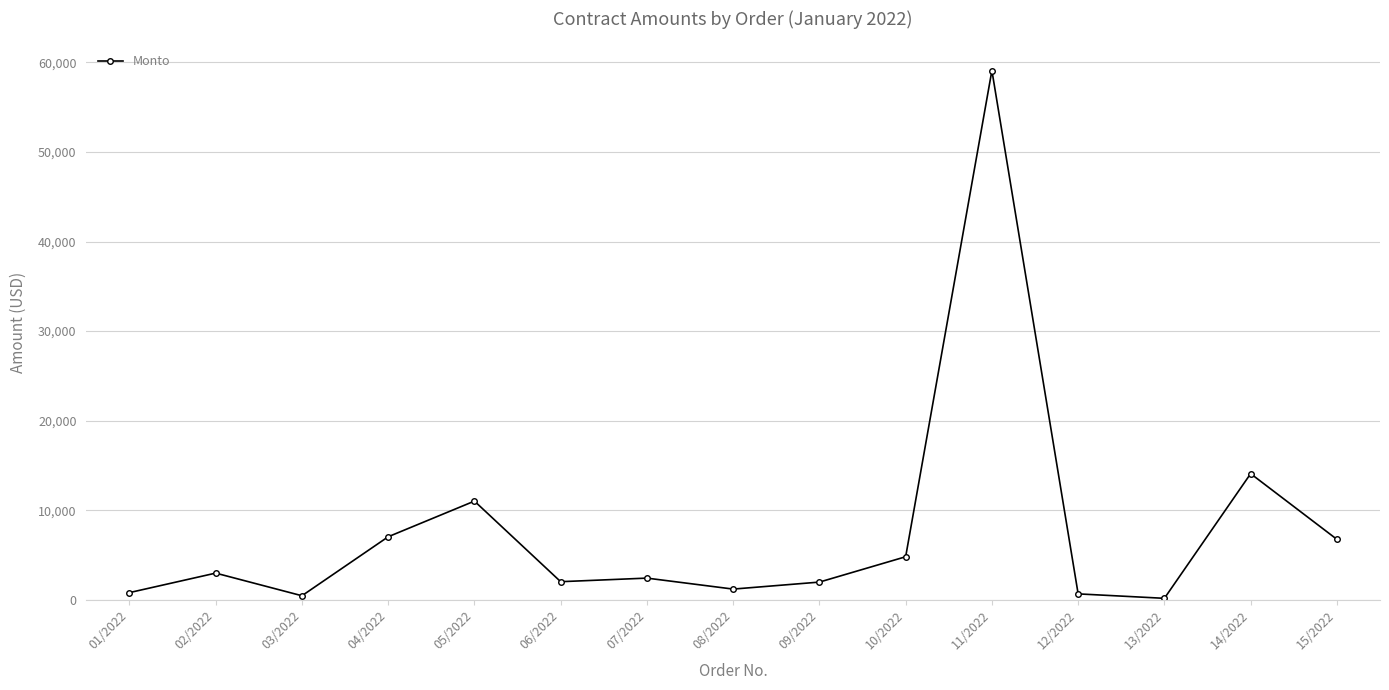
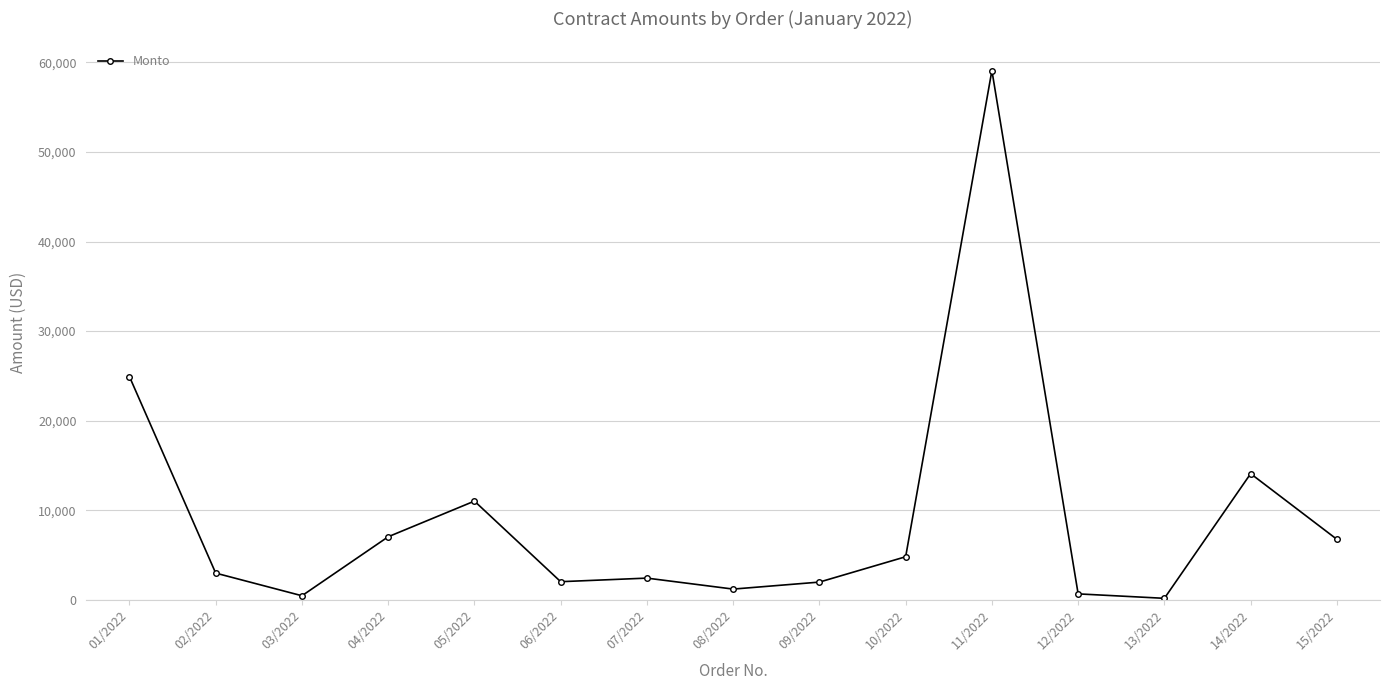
01/2022: 1,000 -> 25,000
